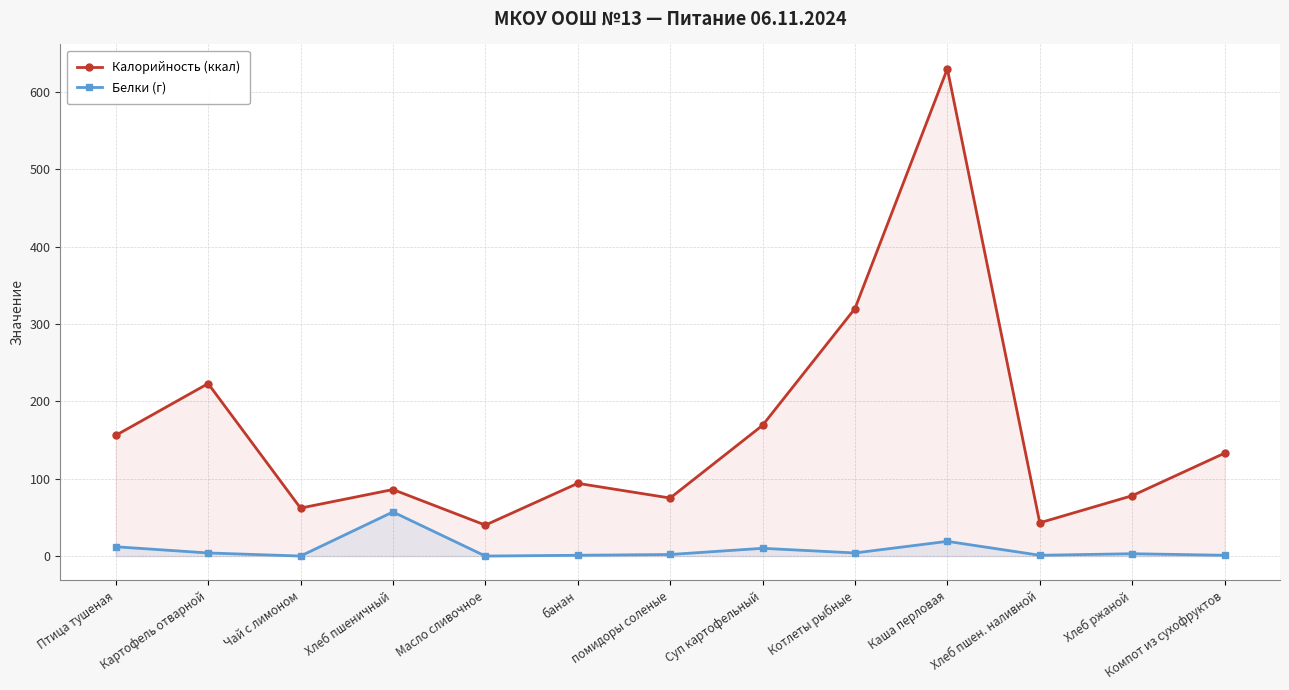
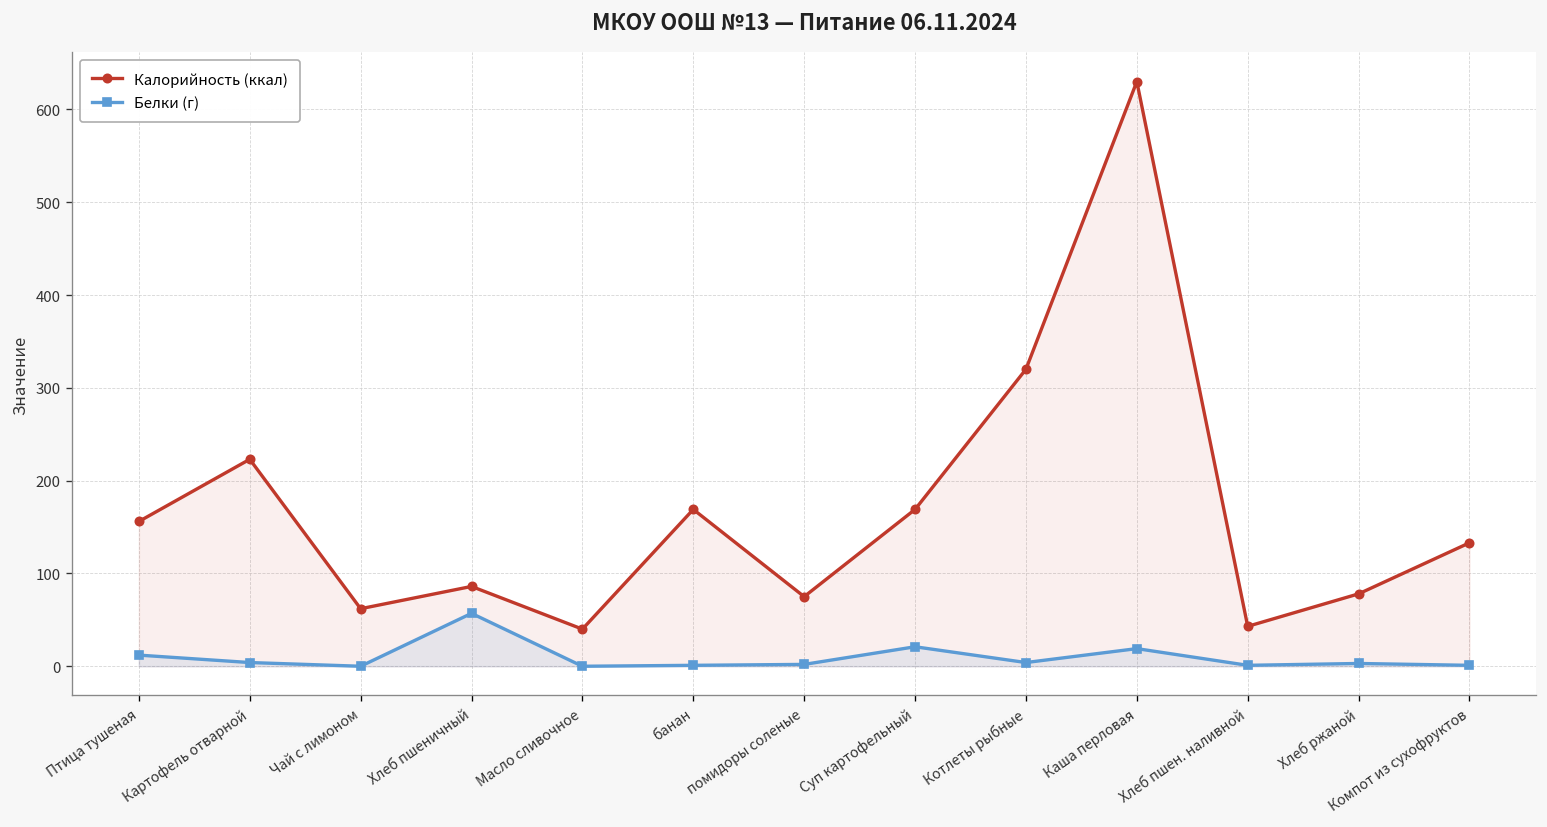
Калорийность (ккал), банан: 90 -> 170
Белки (г), Суп картофельный: 10 -> 20
